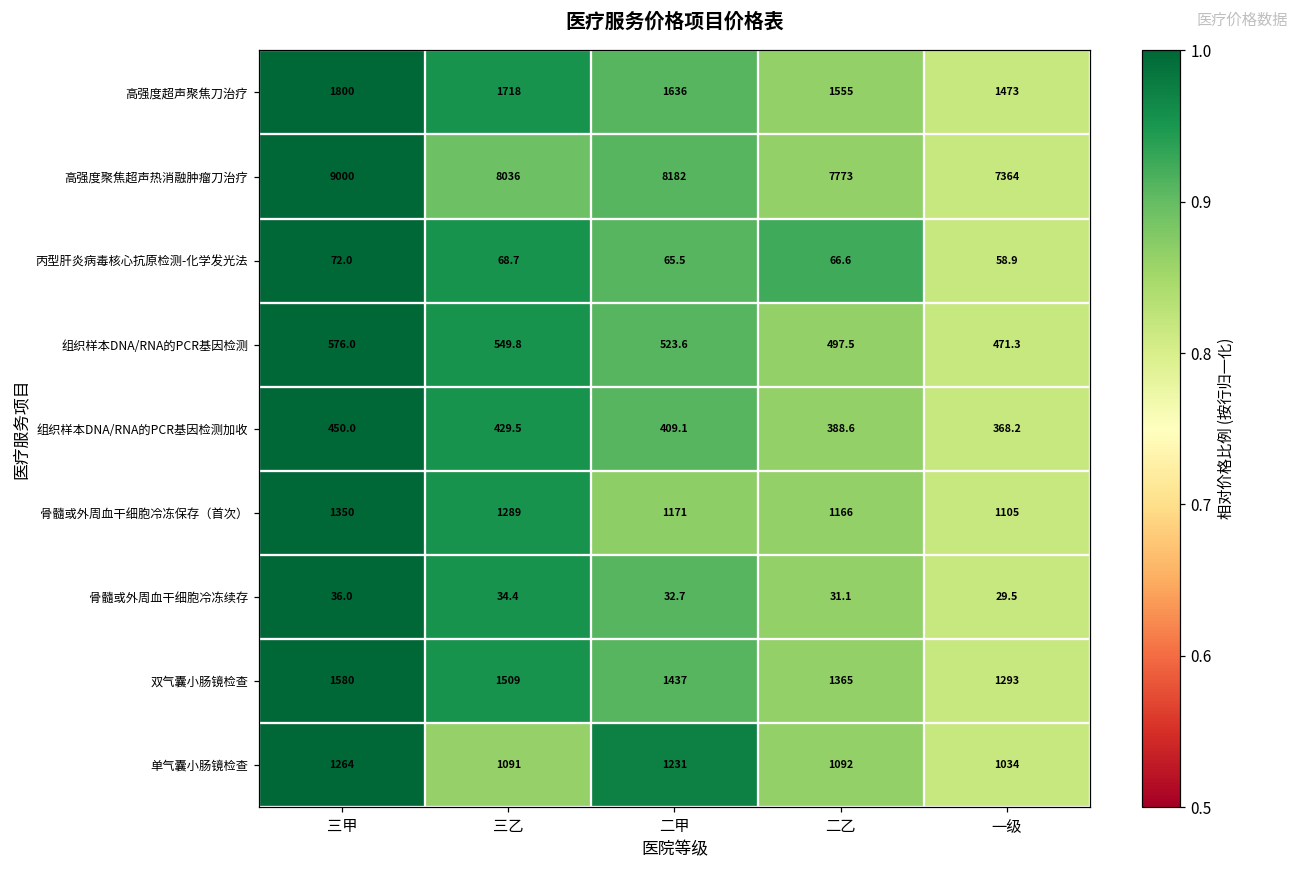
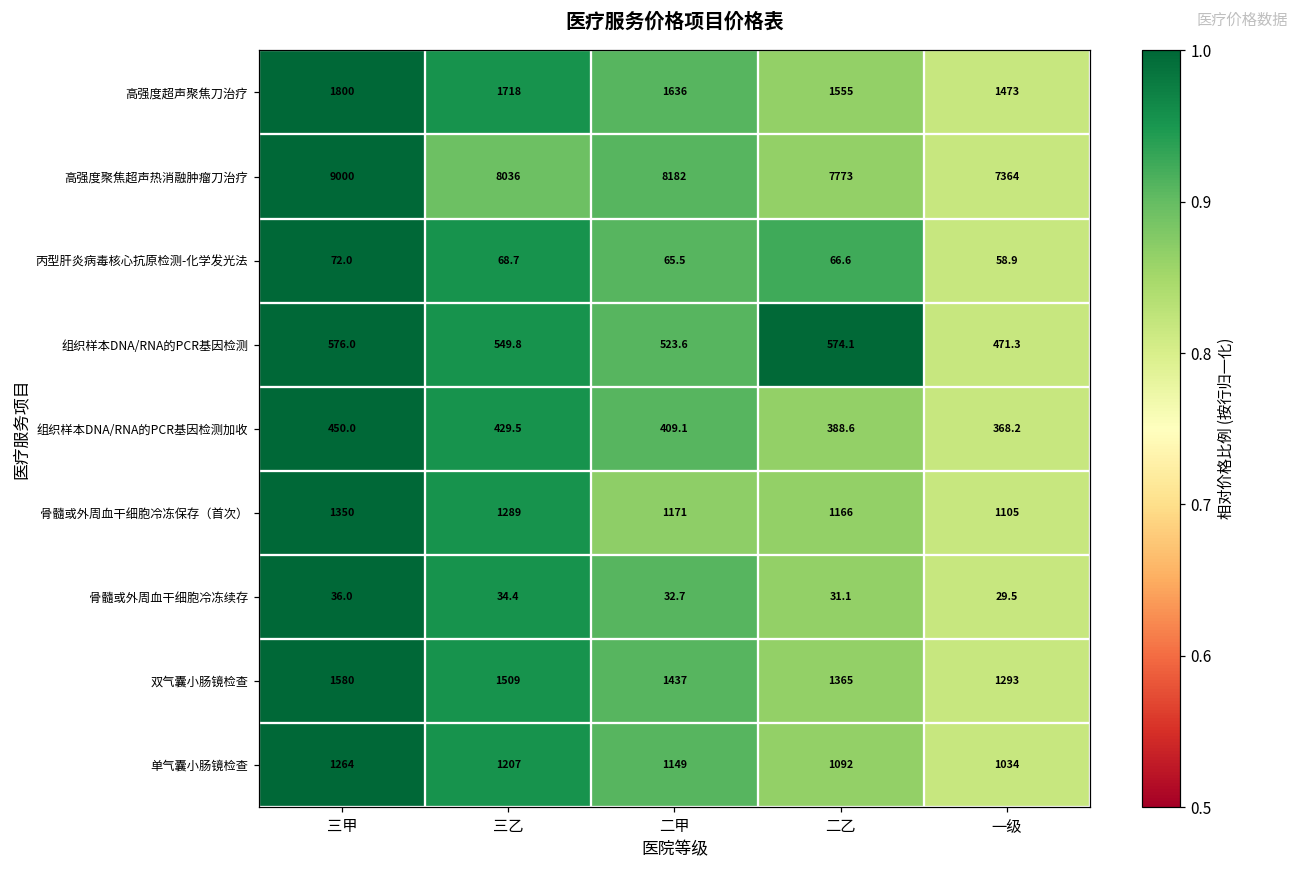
组织样本DNA/RNA的PCR基因检测, 二乙: 497.5 -> 574.1
单气囊小肠镜检查, 三乙: 1091 -> 1207
单气囊小肠镜检查, 二甲: 1231 -> 1149
